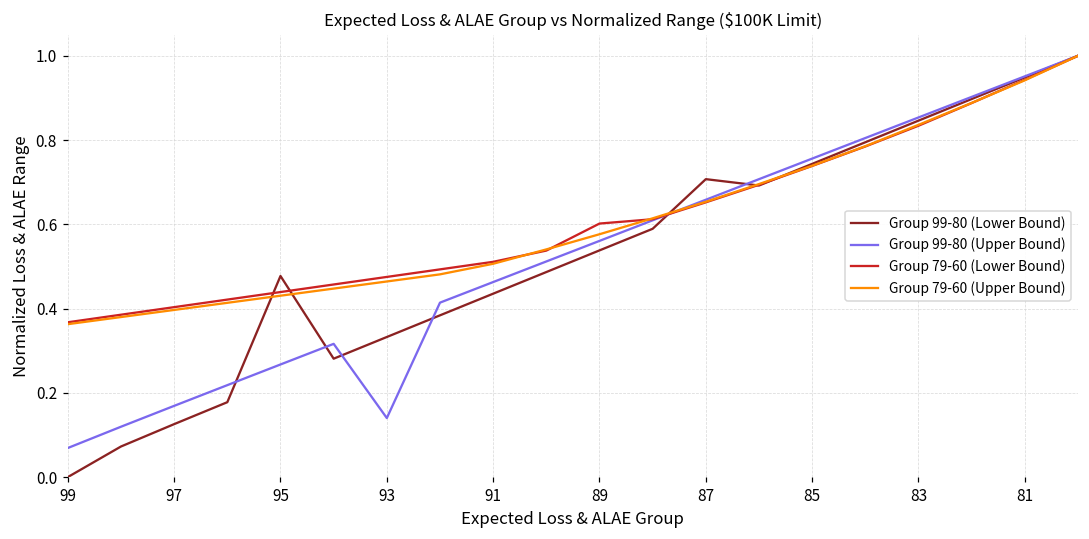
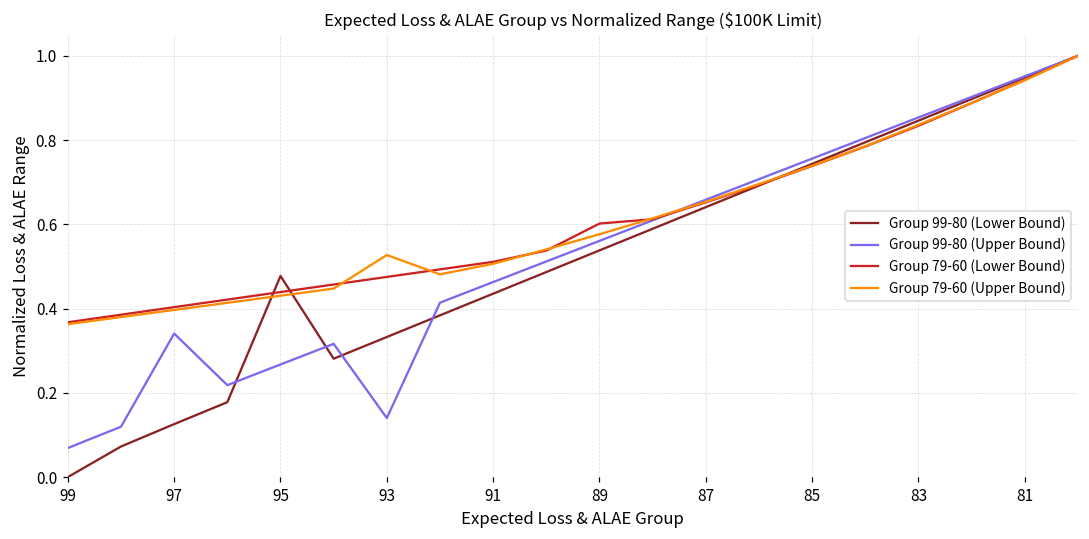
Group 99-80 (Upper Bound), 97: 0.17 -> 0.34
Group 79-60 (Upper Bound), 93: 0.46 -> 0.53
Group 99-80 (Lower Bound), 87: 0.71 -> 0.64
